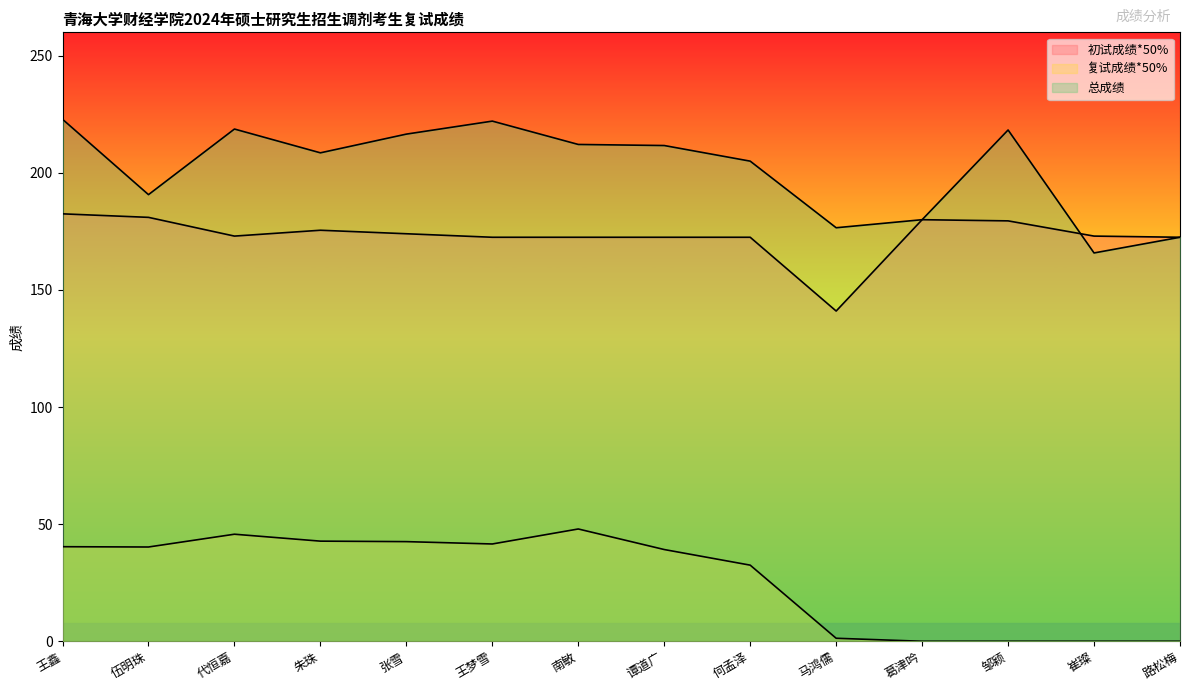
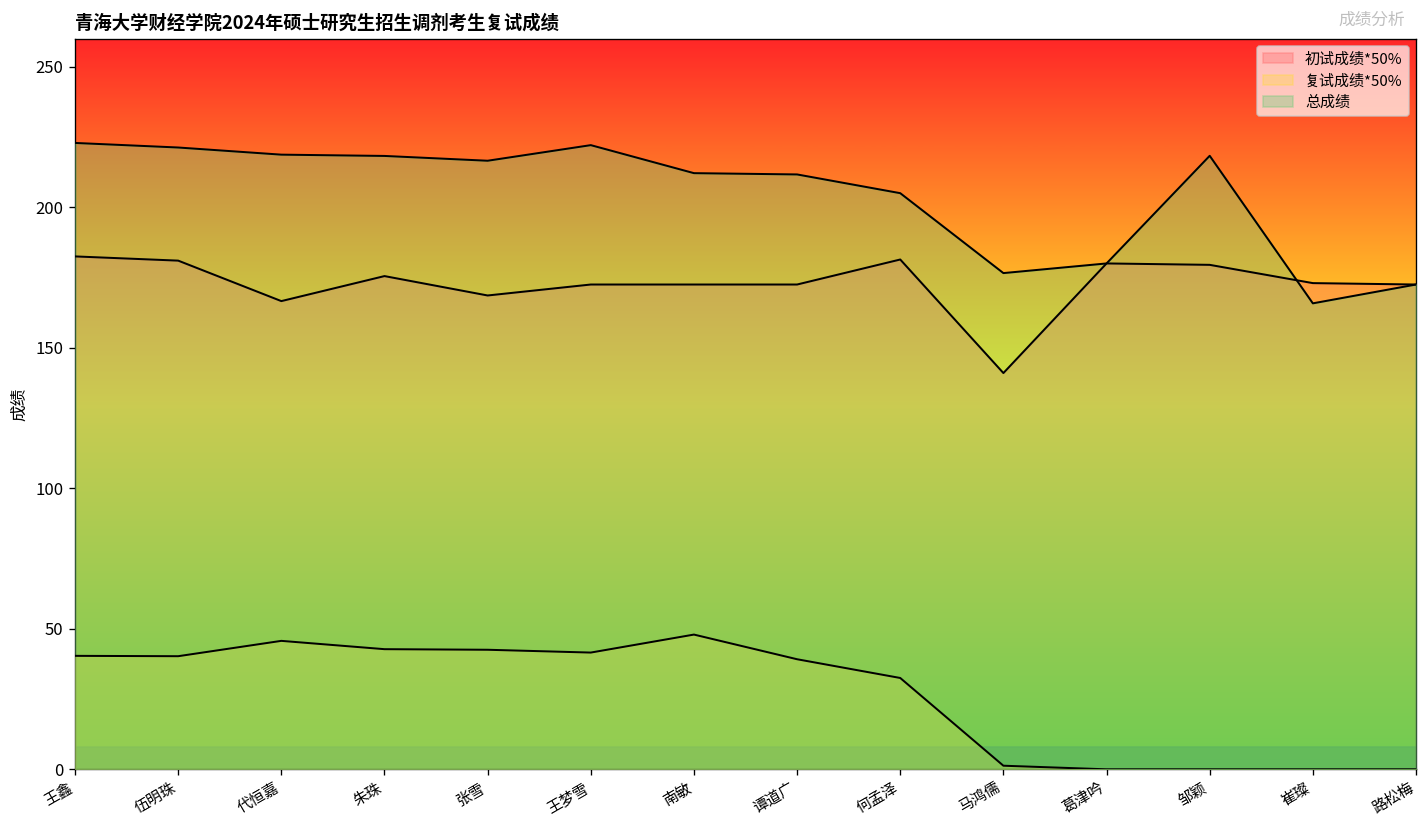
总成绩, 伍明珠: 191 -> 221
初试成绩*50%, 代恒嘉: 173 -> 167
总成绩, 朱珠: 209 -> 218
初试成绩*50%, 张雪: 174 -> 169
初试成绩*50%, 何孟泽: 173 -> 181
